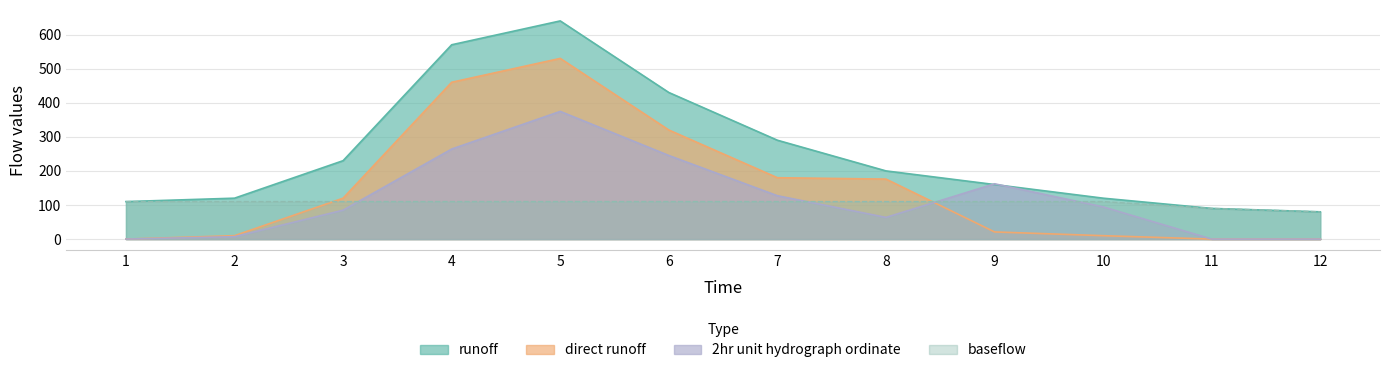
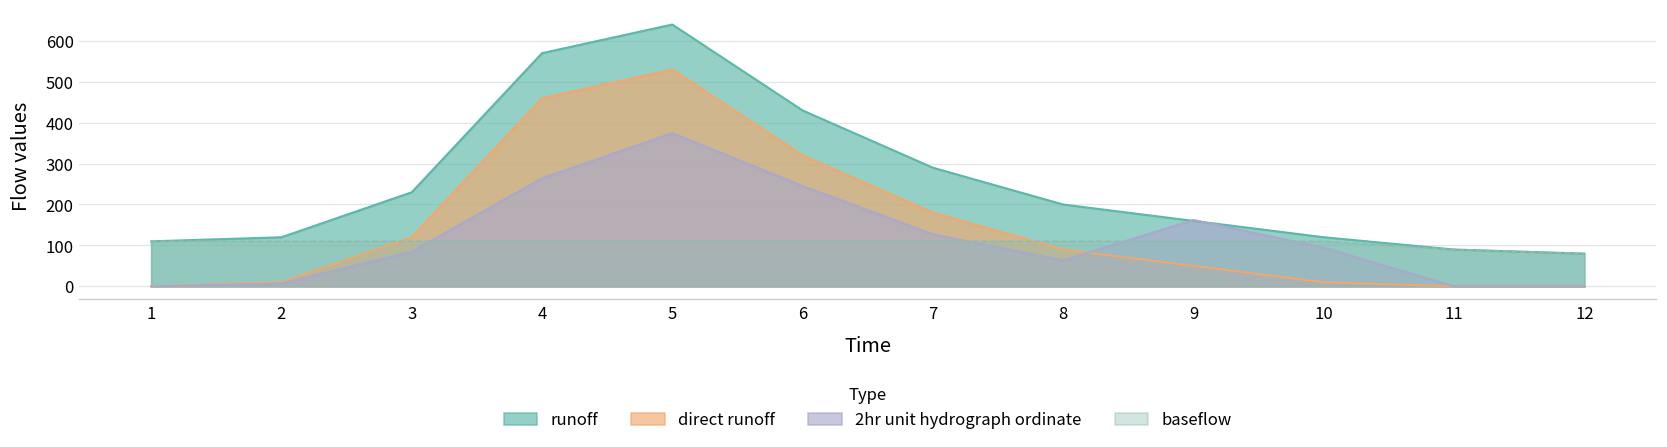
direct runoff, 8: 180 -> 90
direct runoff, 9: 20 -> 50
